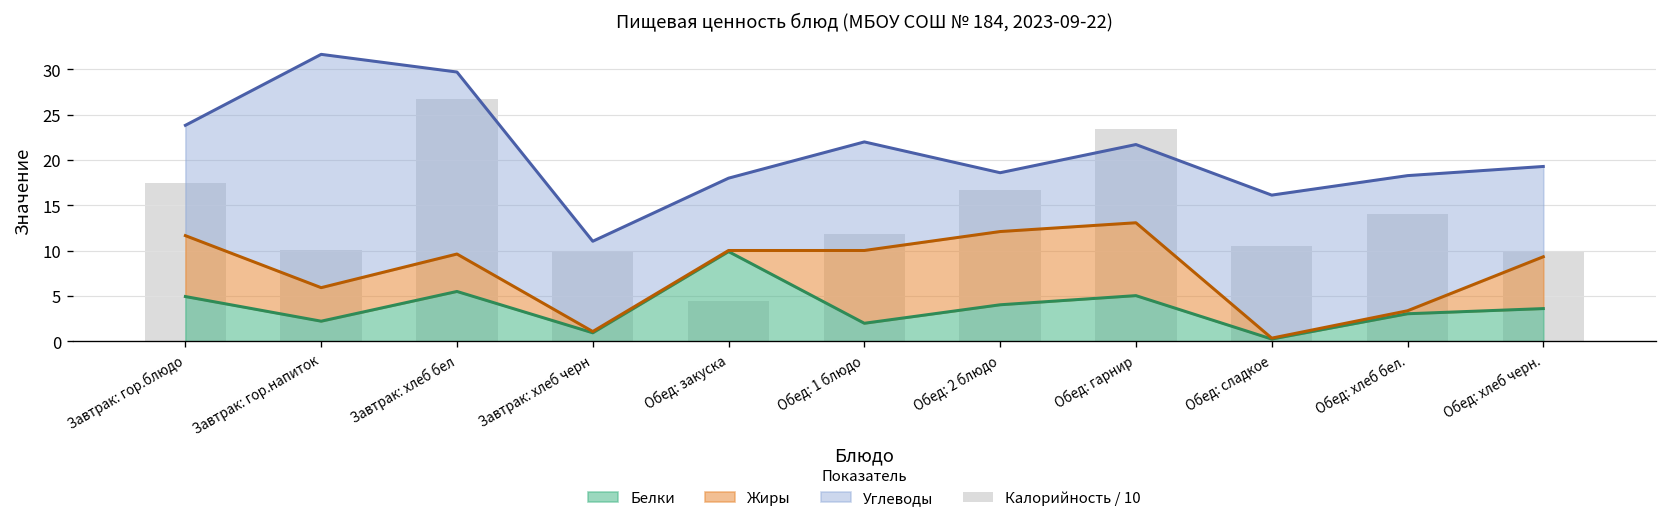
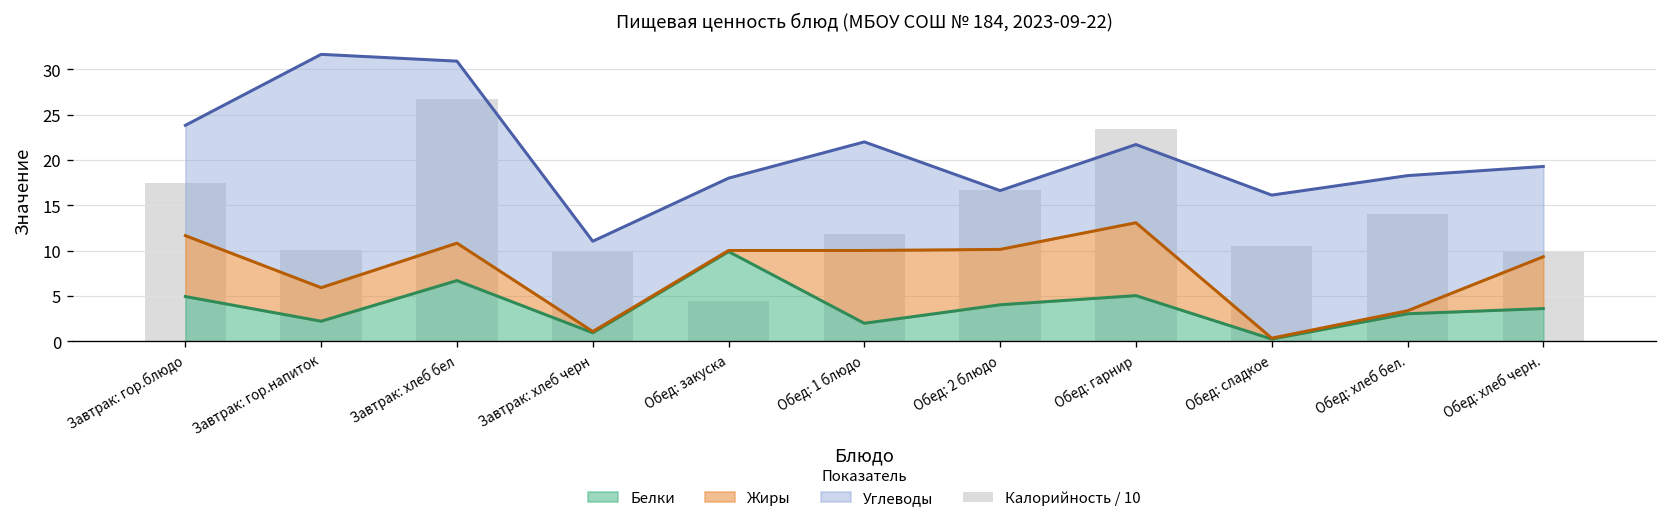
Белки, Завтрак: хлеб бел: 6 -> 7
Жиры, Обед: 2 блюдо: 8 -> 6
